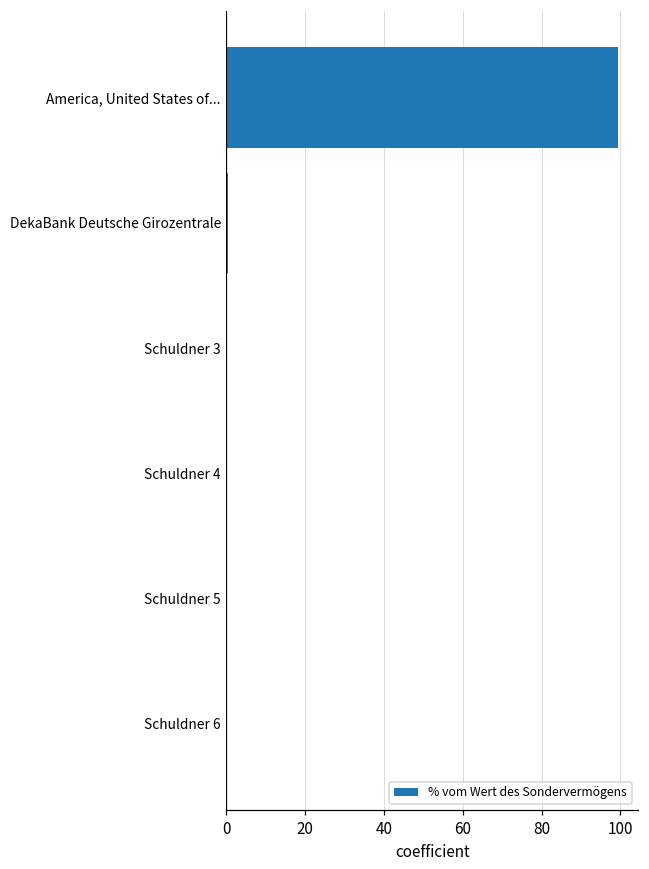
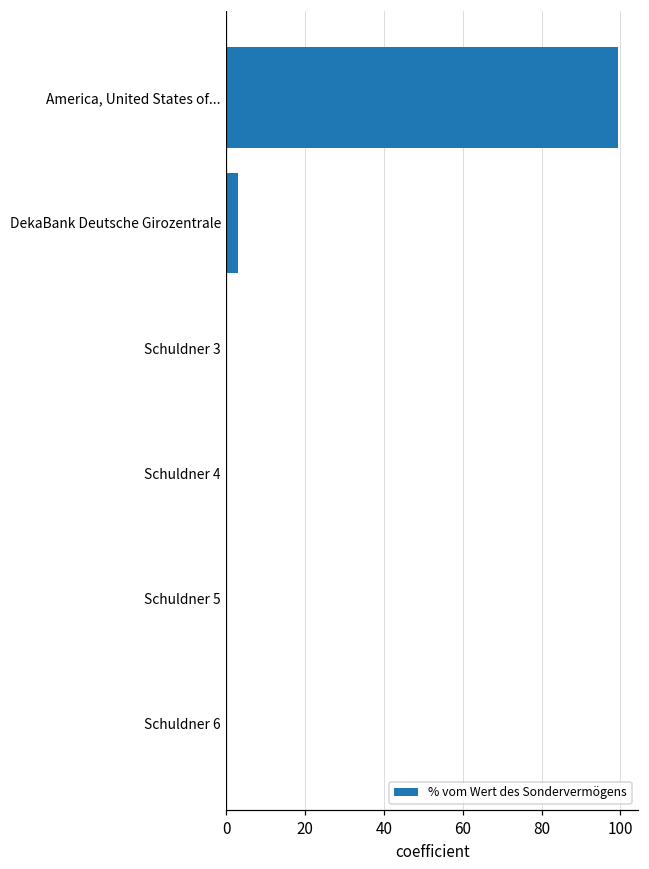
DekaBank Deutsche Girozentrale: 1 -> 3
